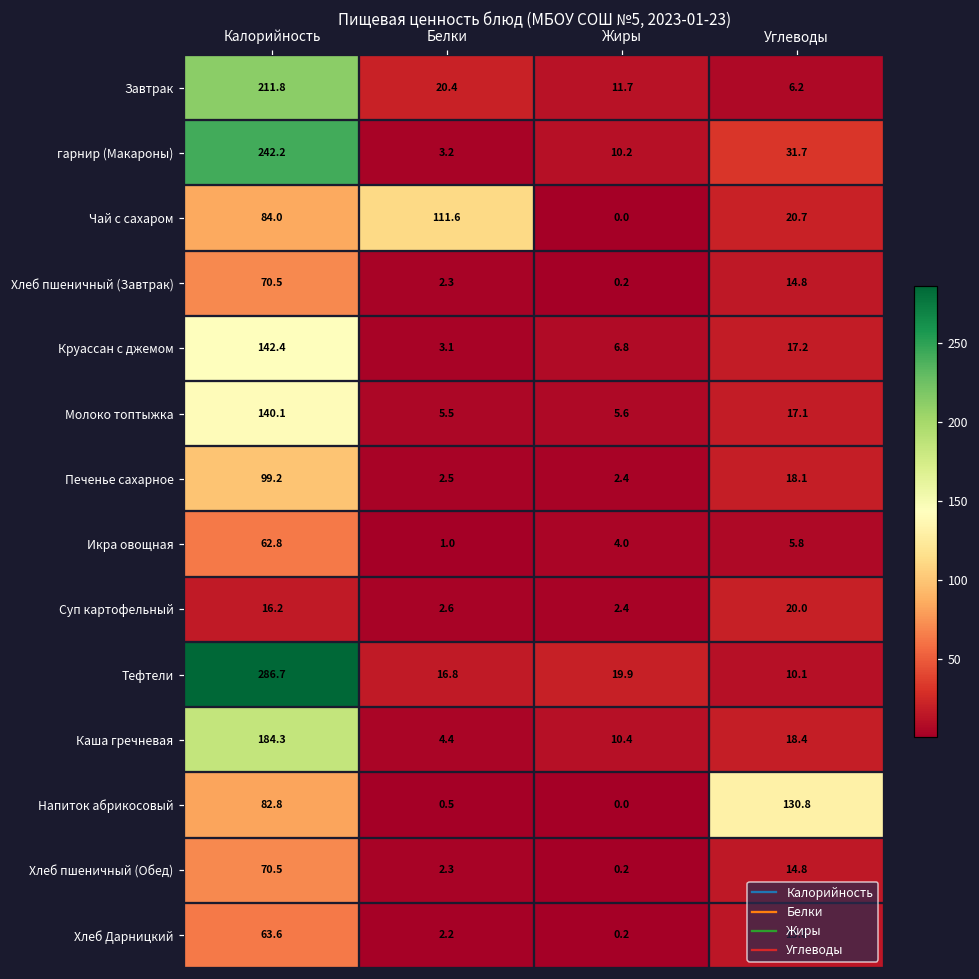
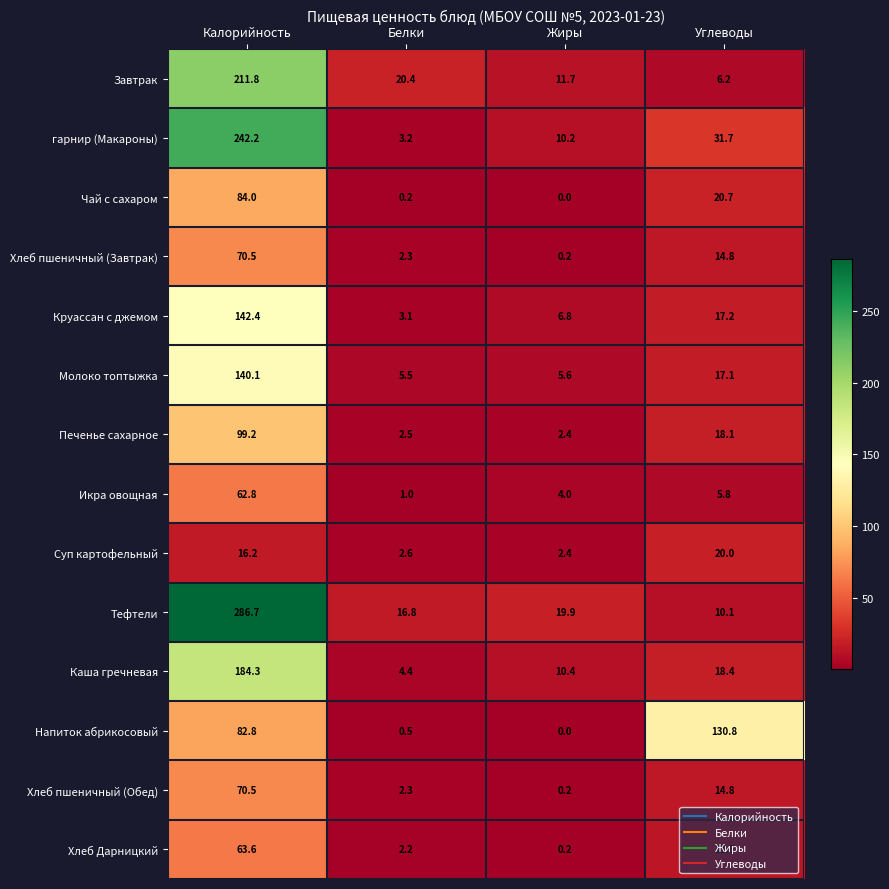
Чай с сахаром, Белки: 111.6 -> 0.2
